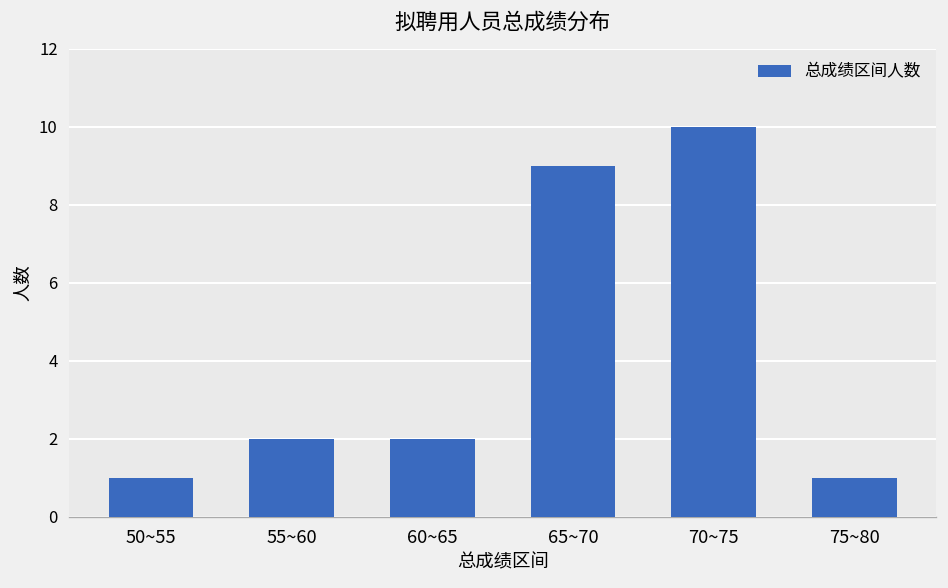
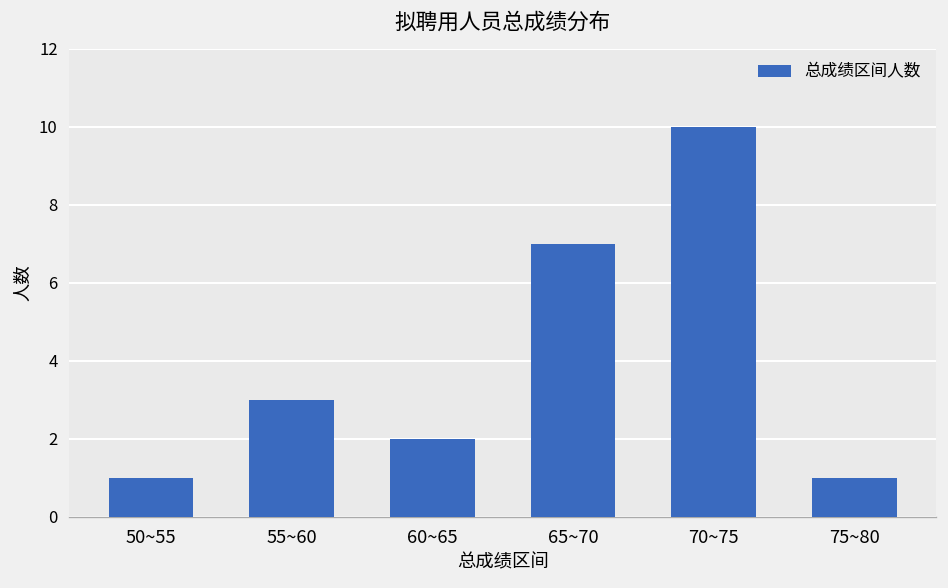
55~60: 2 -> 3
65~70: 9 -> 7
